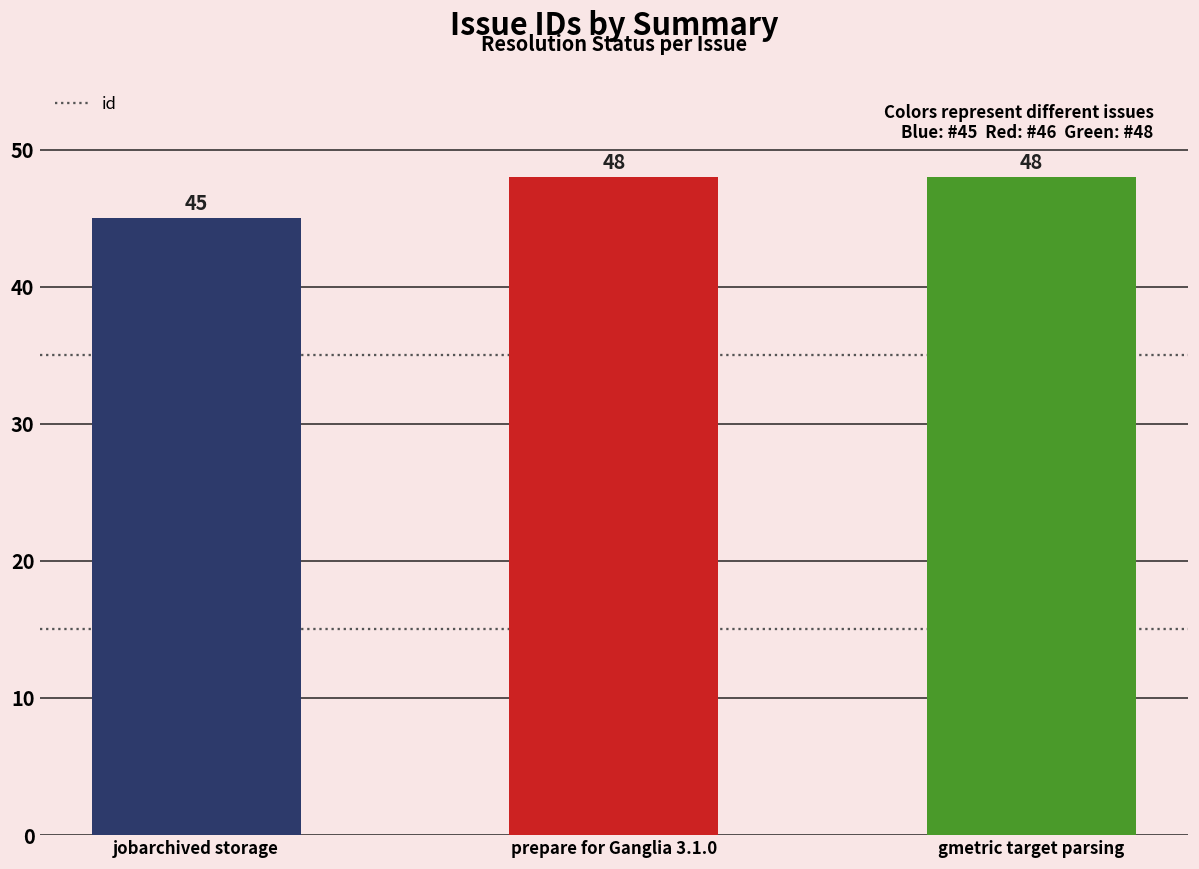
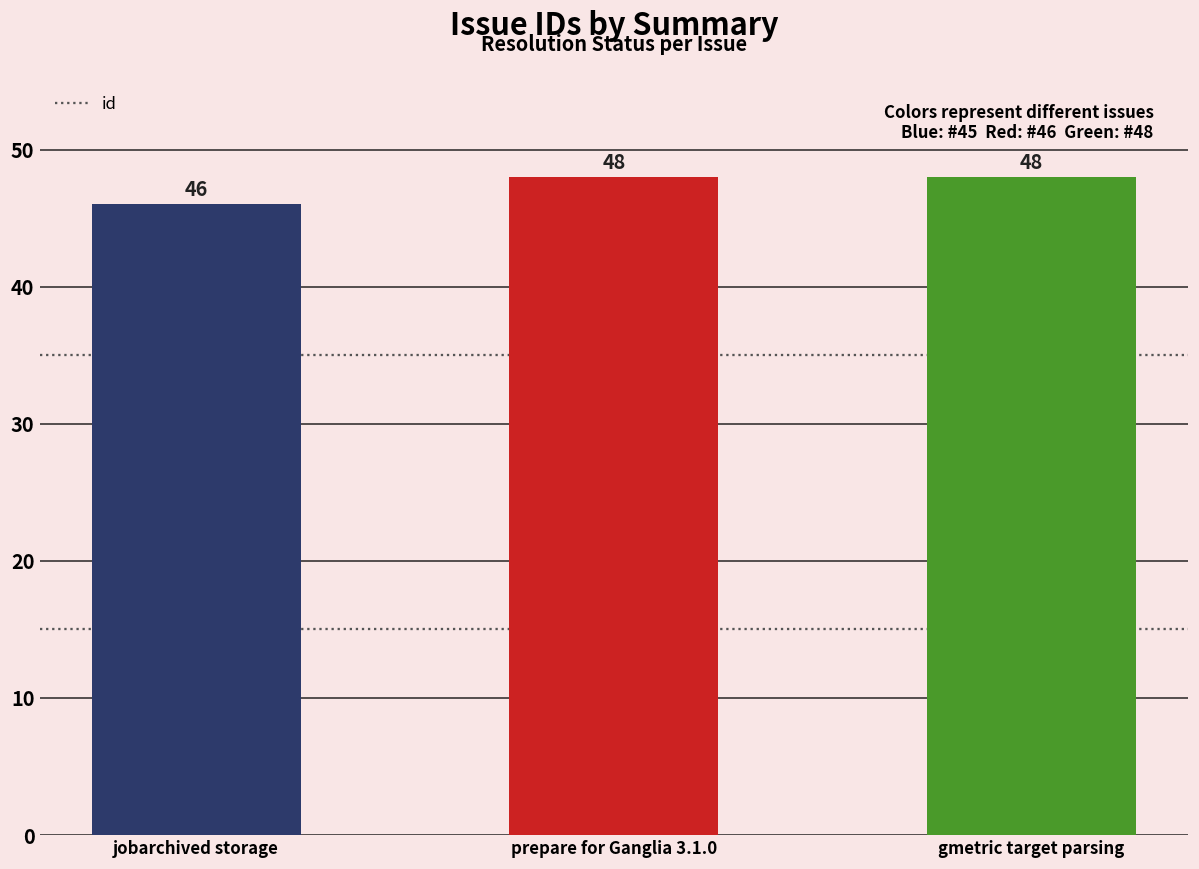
jobarchived storage: 45 -> 46
